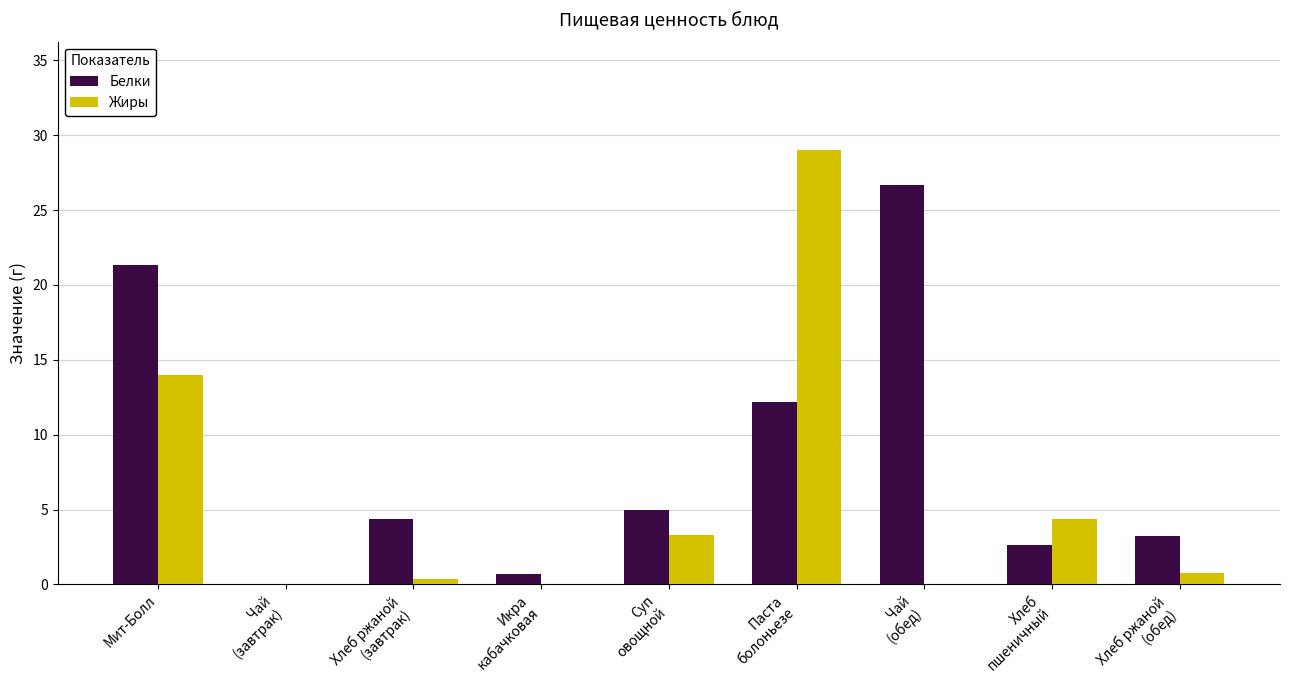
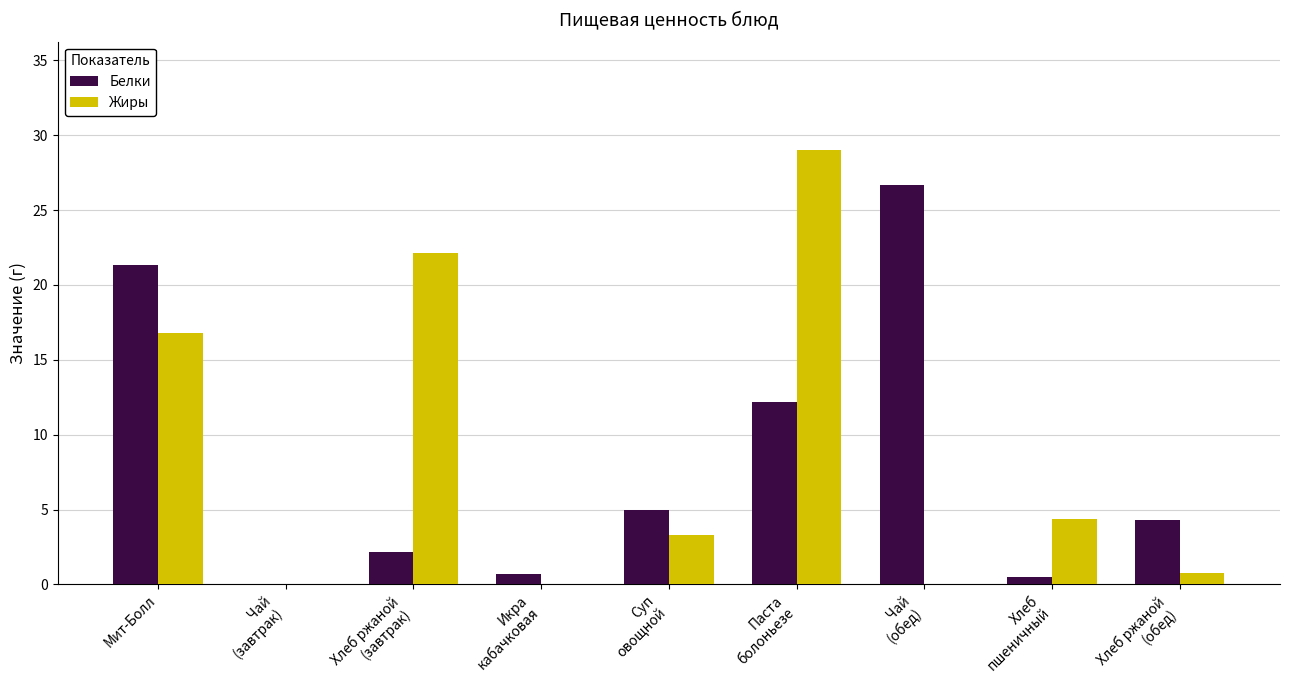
Жиры, Мит-Болл: 14.0 -> 16.8
Белки, Хлеб ржаной (завтрак): 4.4 -> 2.2
Жиры, Хлеб ржаной (завтрак): 0.4 -> 22.1
Белки, Хлеб пшеничный: 2.6 -> 0.5
Белки, Хлеб ржаной (обед): 3.2 -> 4.3
